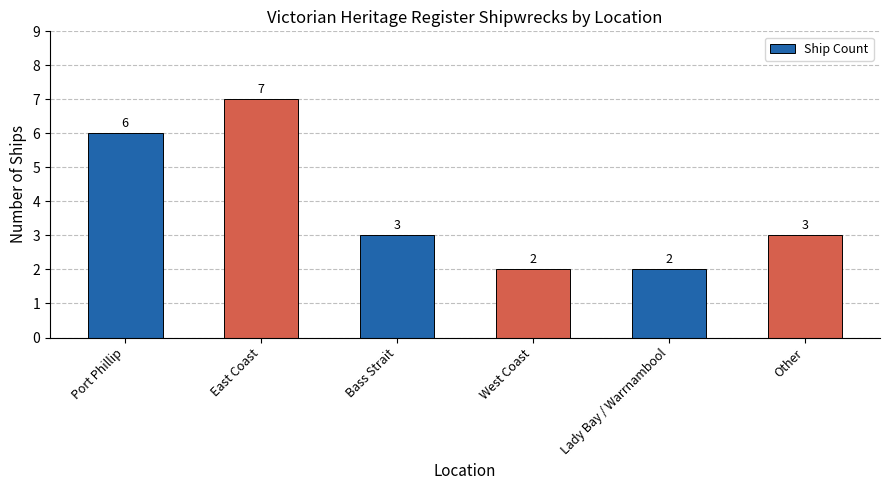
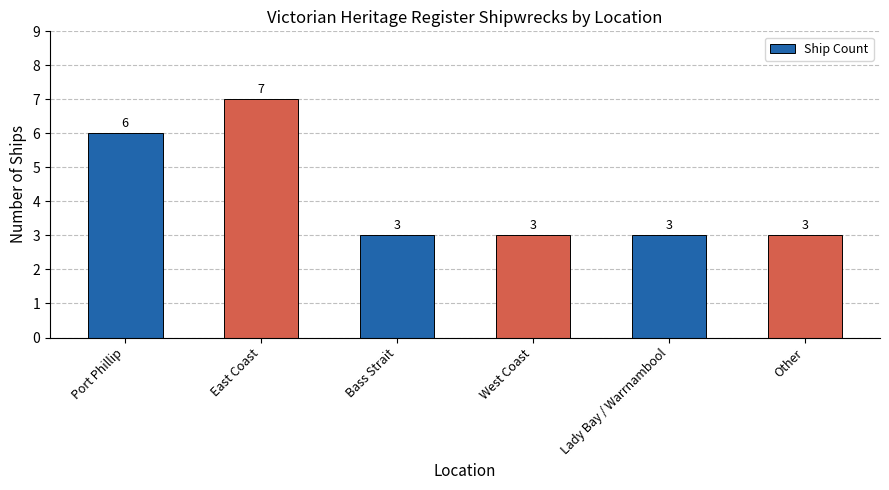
West Coast: 2 -> 3
Lady Bay / Warrnambool: 2 -> 3
